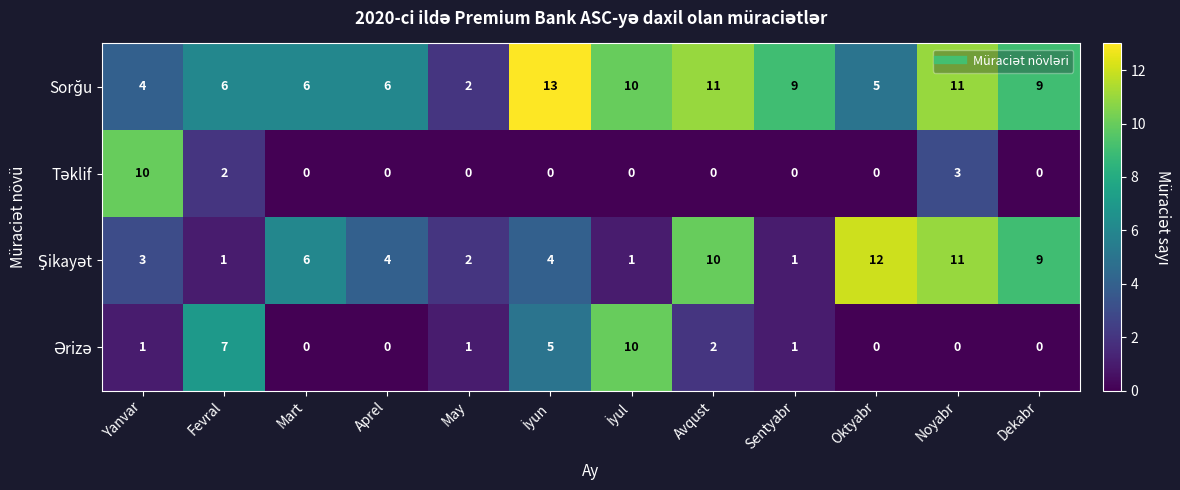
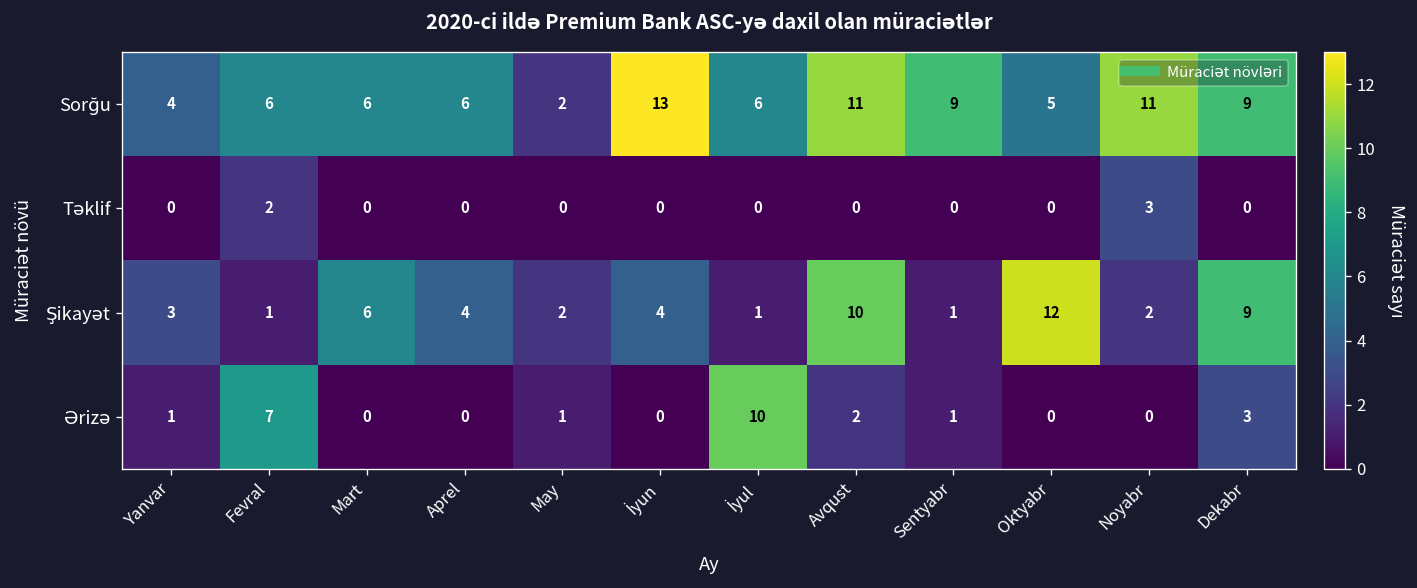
Sorğu, İyul: 10 -> 6
Təklif, Yanvar: 10 -> 0
Şikayət, Noyabr: 11 -> 2
Ərizə, İyun: 5 -> 0
Ərizə, Dekabr: 0 -> 3
